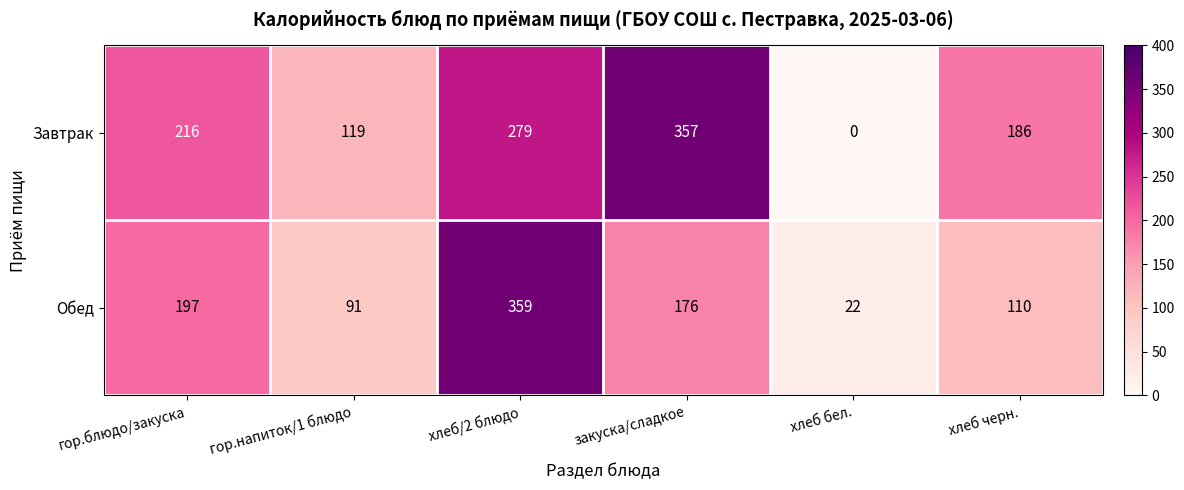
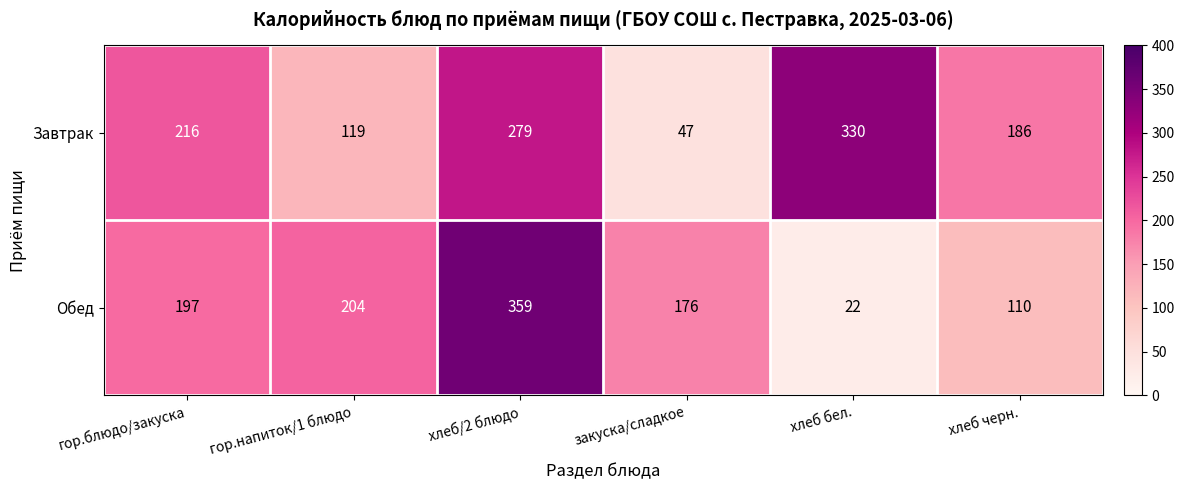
Завтрак, закуска/сладкое: 357 -> 47
Завтрак, хлеб бел.: 0 -> 330
Обед, гор.напиток/1 блюдо: 91 -> 204
